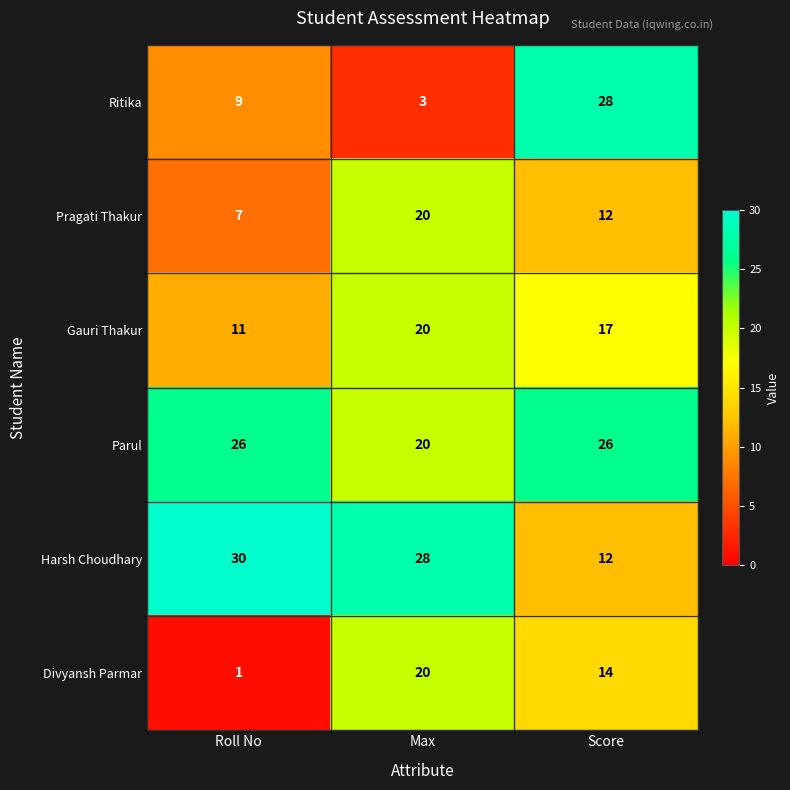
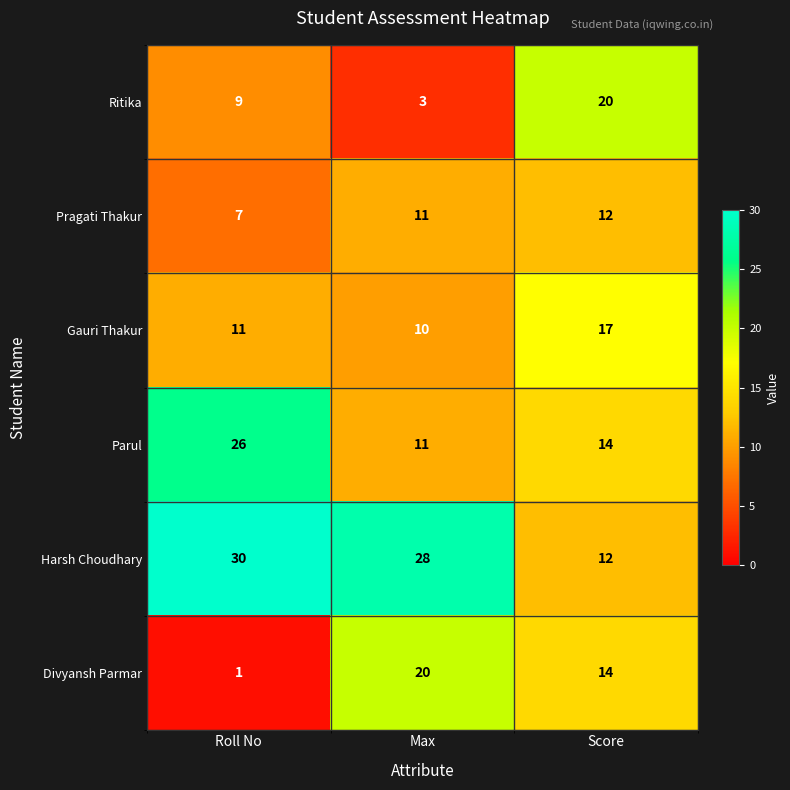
Ritika, Score: 28 -> 20
Pragati Thakur, Max: 20 -> 11
Gauri Thakur, Max: 20 -> 10
Parul, Max: 20 -> 11
Parul, Score: 26 -> 14
